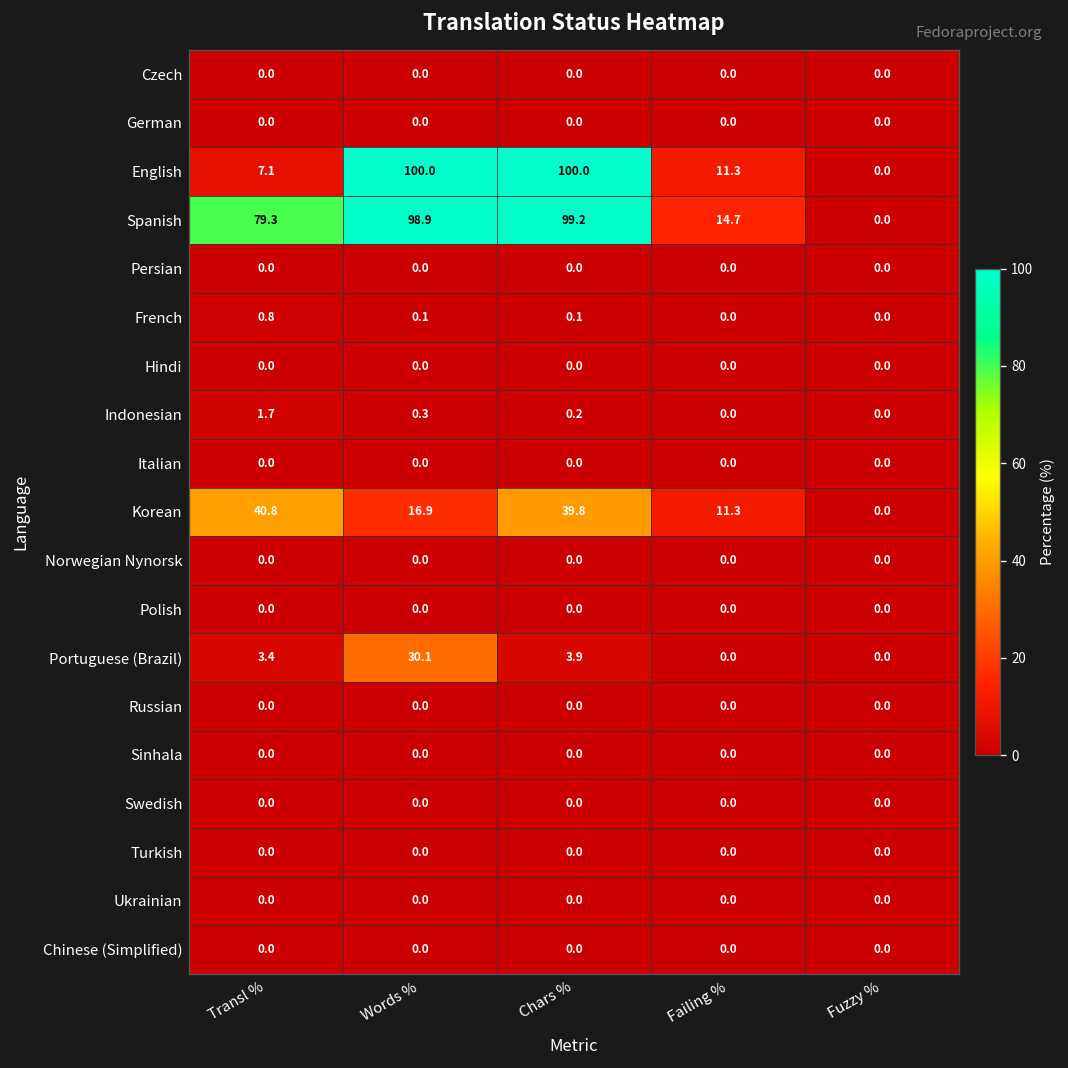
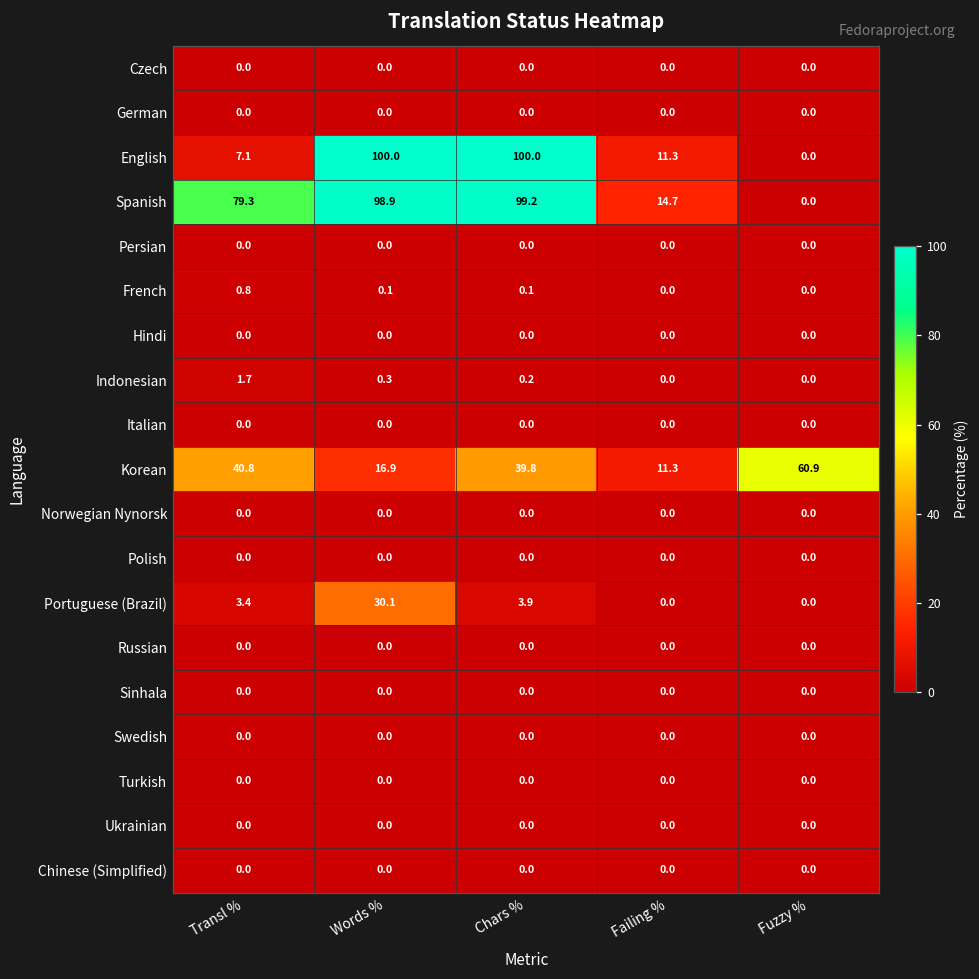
Korean, Fuzzy %: 0.0 -> 60.9
